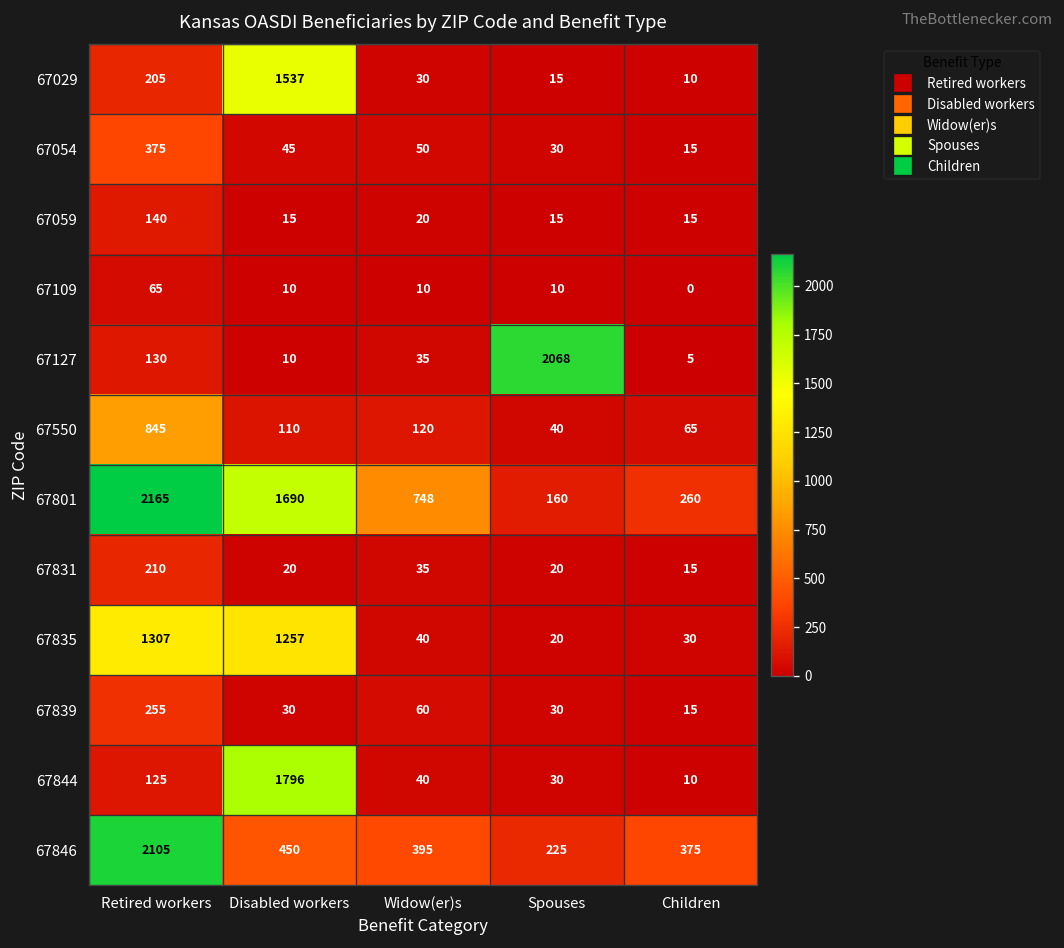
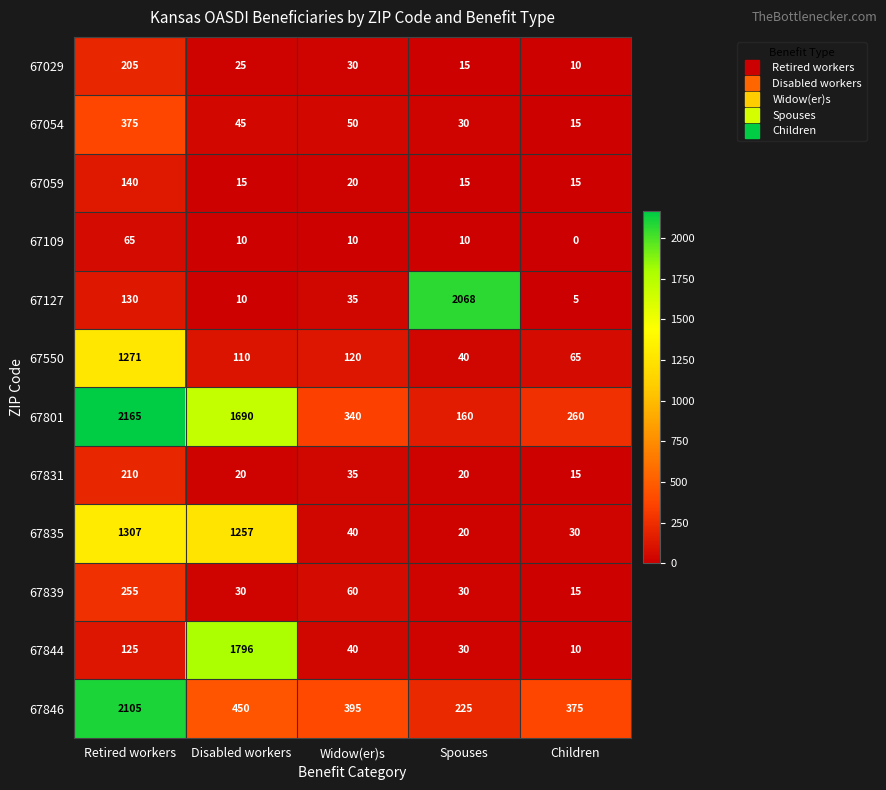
67029, Disabled workers: 1537 -> 25
67550, Retired workers: 845 -> 1271
67801, Widow(er)s: 748 -> 340
